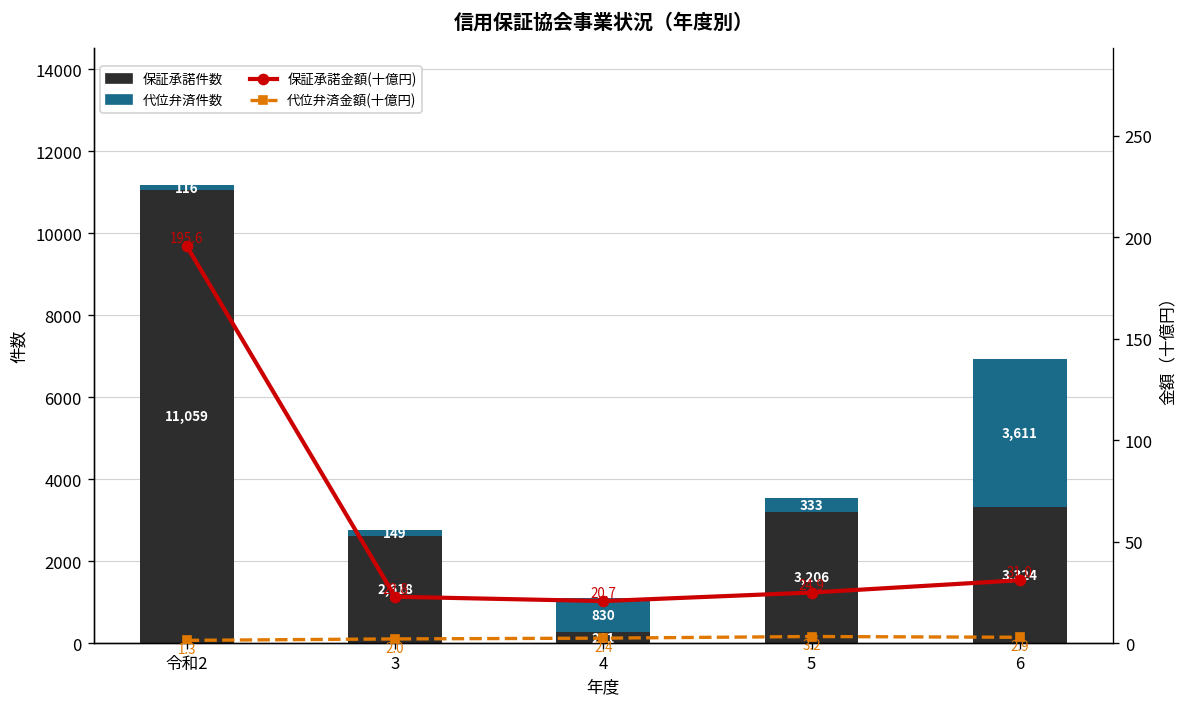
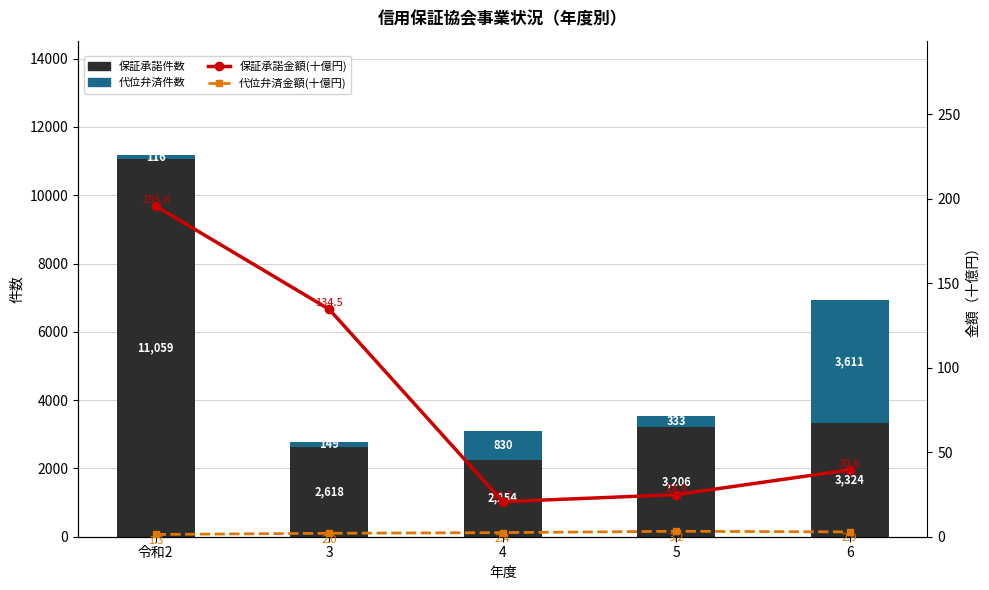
保証承諾件数, 4: 261 -> 2,254
保証承諾金額(十億円), 3: 22.8 -> 134.5
保証承諾金額(十億円), 6: 31.0 -> 39.6
